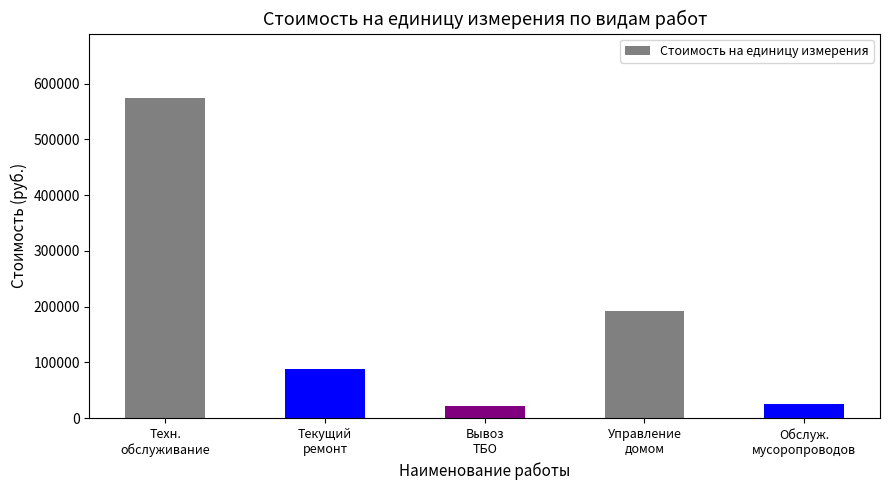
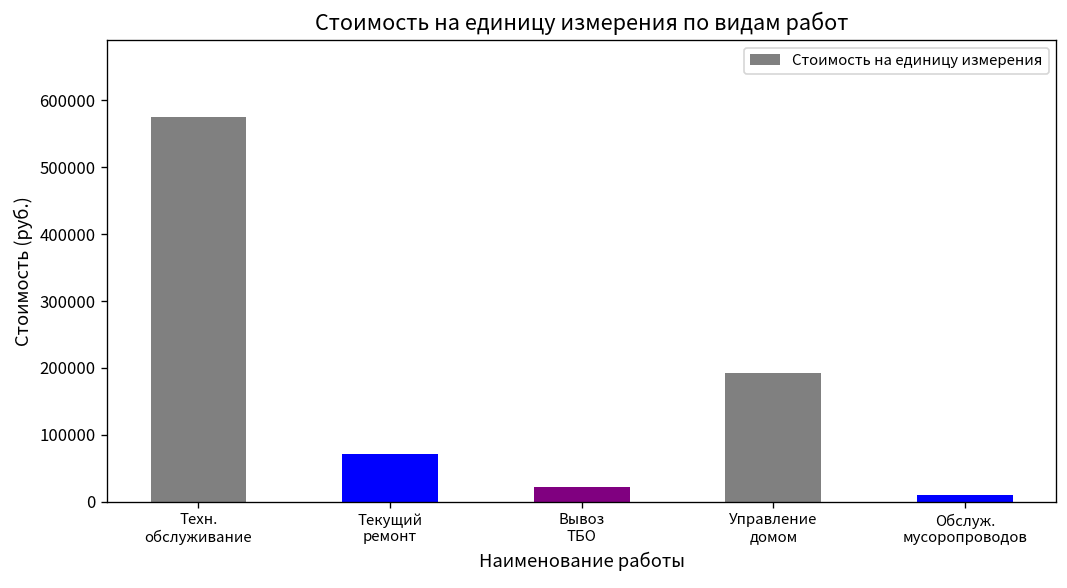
Текущий ремонт: 90000 -> 70000
Обслуж. мусоропроводов: 30000 -> 10000
